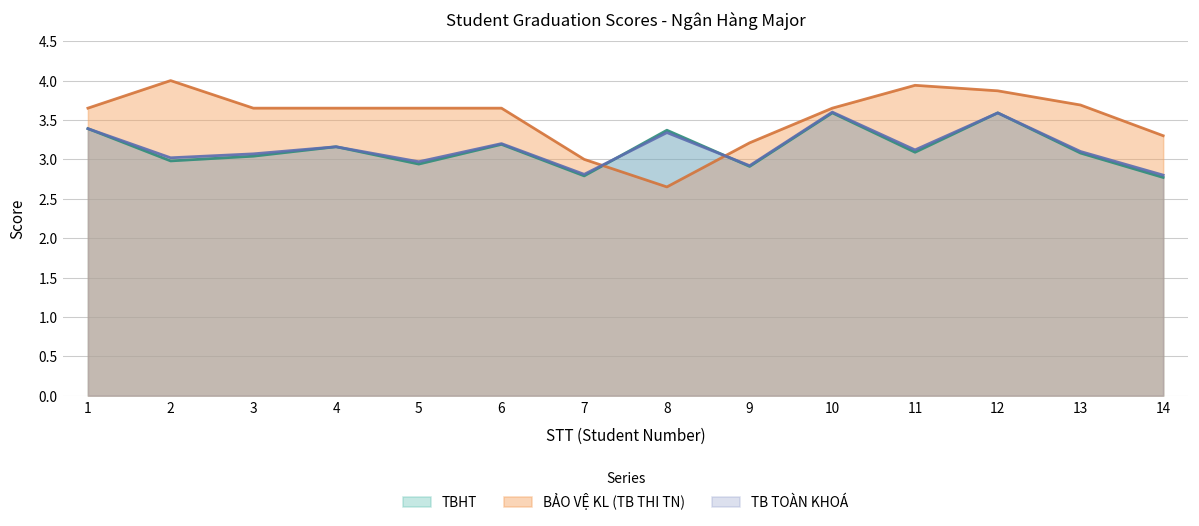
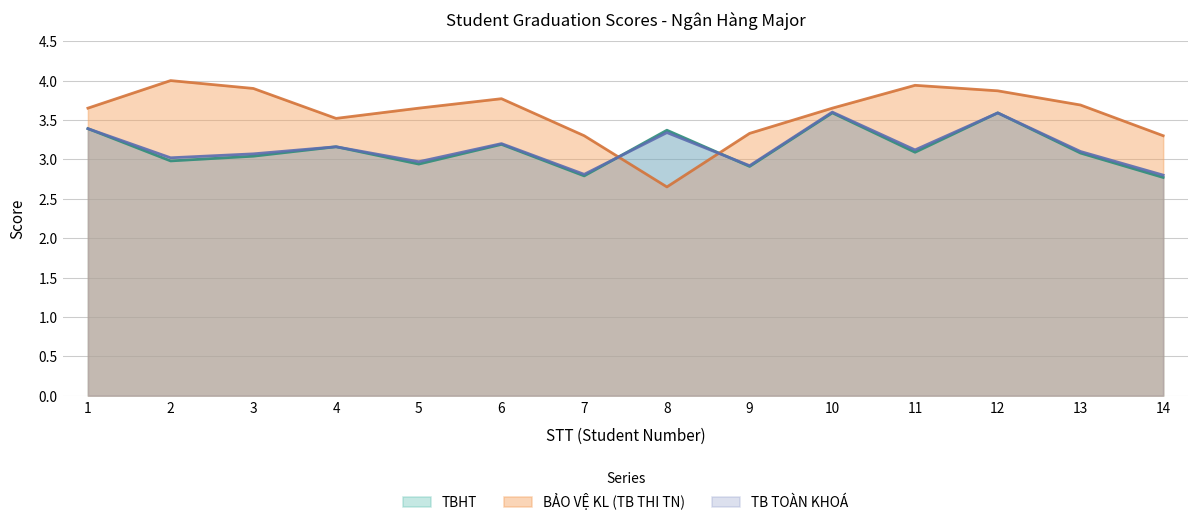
BẢO VỆ KL (TB THI TN), 3: 3.7 -> 3.9
BẢO VỆ KL (TB THI TN), 4: 3.7 -> 3.5
BẢO VỆ KL (TB THI TN), 6: 3.7 -> 3.8
BẢO VỆ KL (TB THI TN), 7: 3.0 -> 3.3
BẢO VỆ KL (TB THI TN), 9: 3.2 -> 3.3
